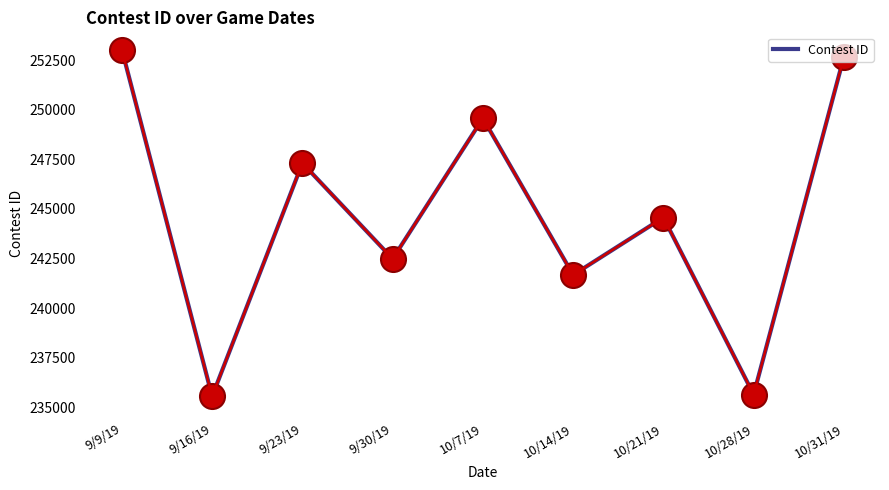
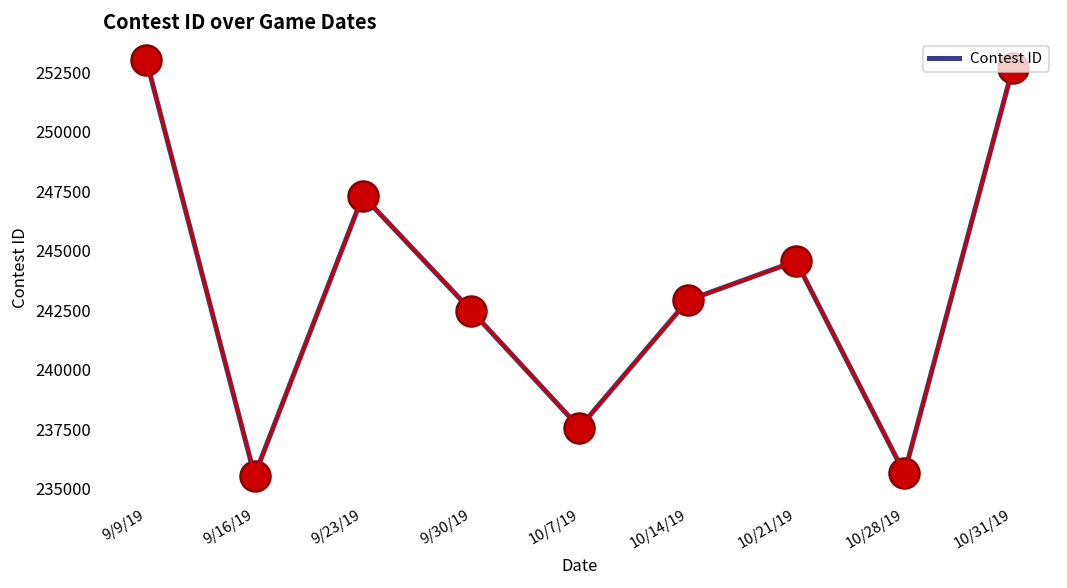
10/7/19: 249600 -> 237600
10/14/19: 241700 -> 242900
